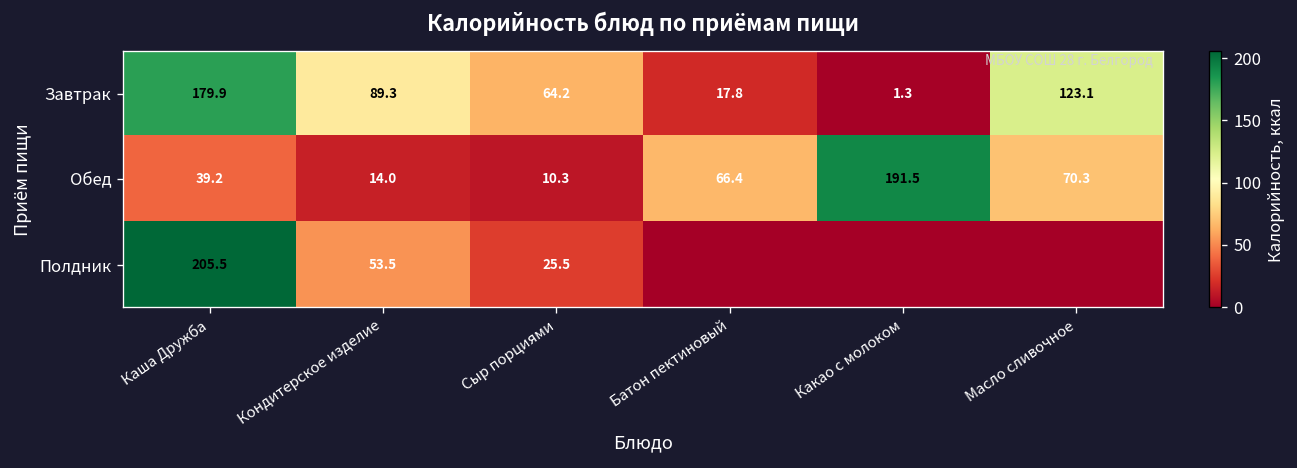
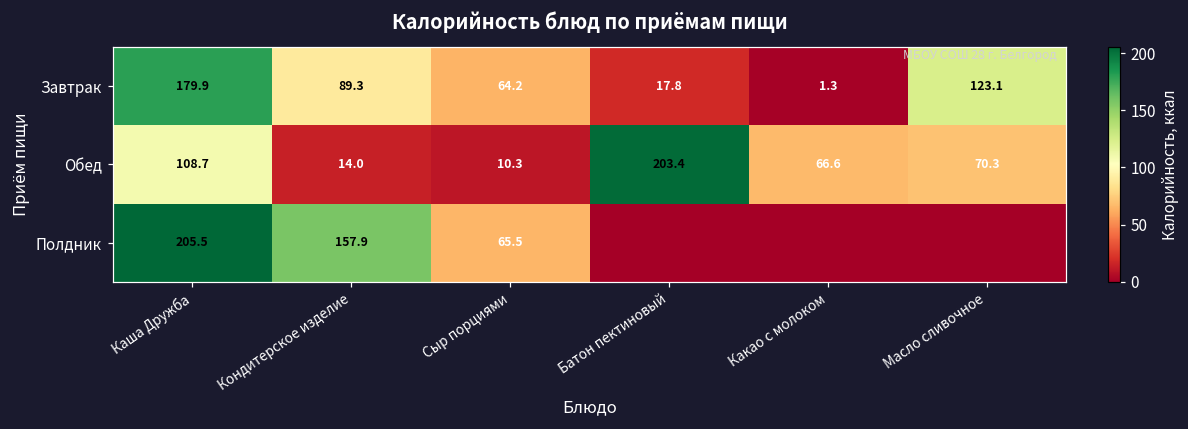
Обед, Каша Дружба: 39.2 -> 108.7
Обед, Батон пектиновый: 66.4 -> 203.4
Обед, Какао с молоком: 191.5 -> 66.6
Полдник, Кондитерское изделие: 53.5 -> 157.9
Полдник, Сыр порциями: 25.5 -> 65.5
